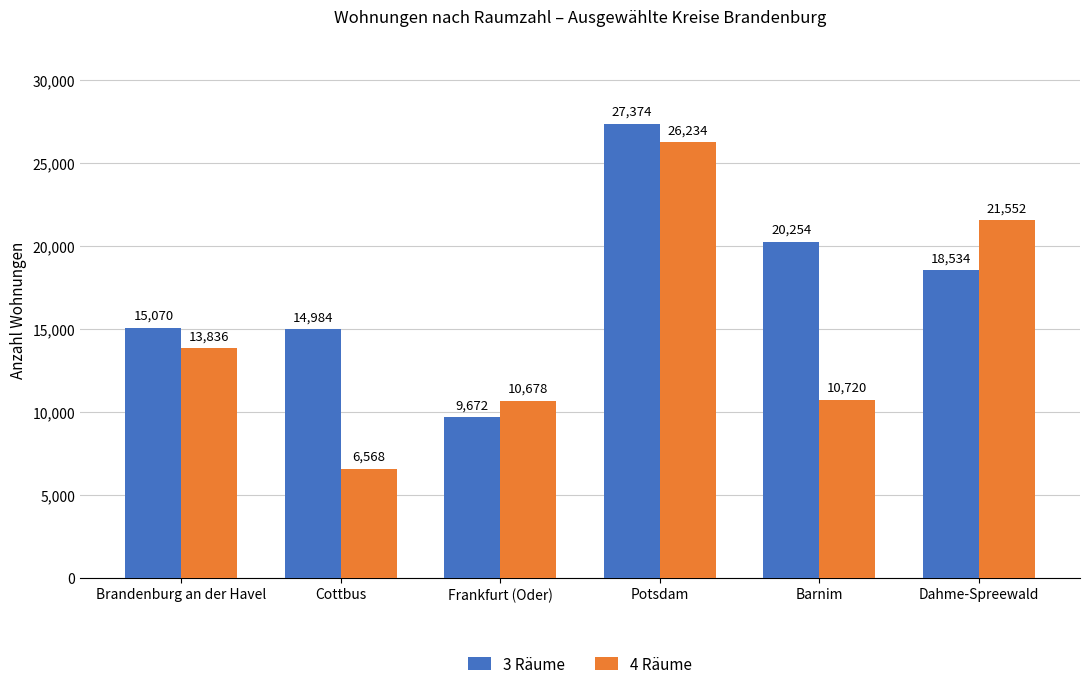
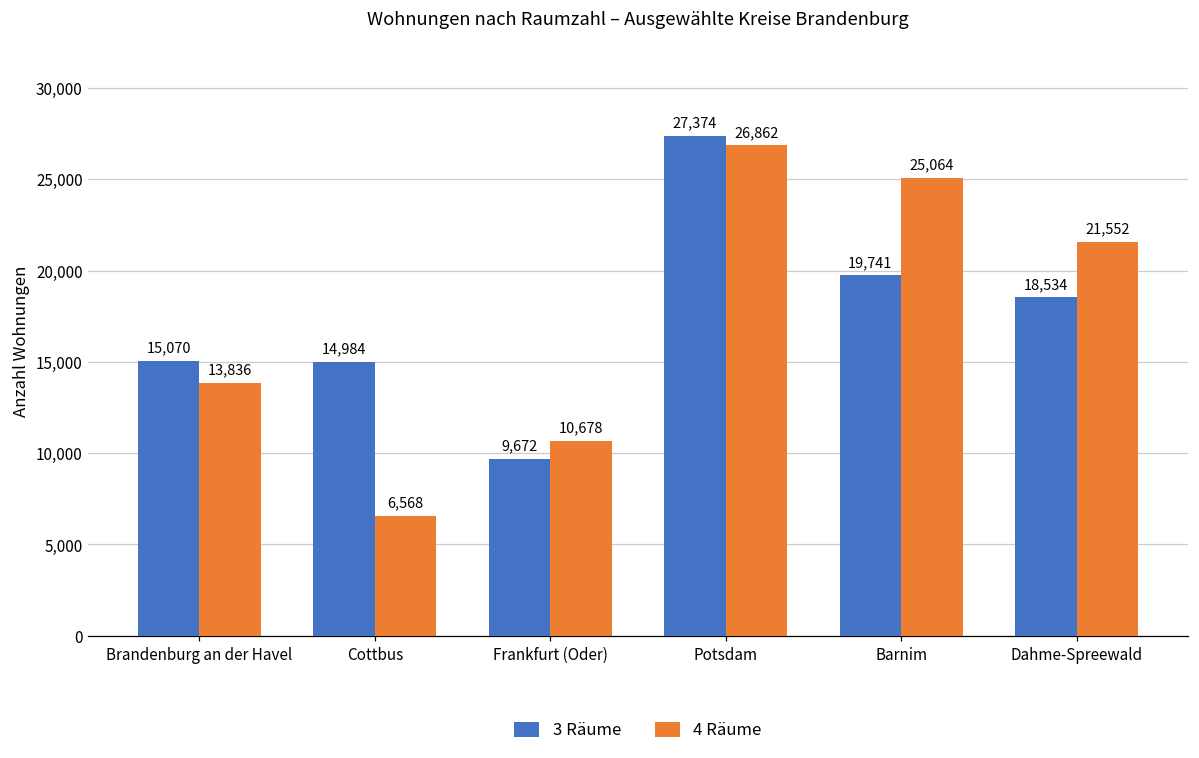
4 Räume, Potsdam: 26,234 -> 26,862
3 Räume, Barnim: 20,254 -> 19,741
4 Räume, Barnim: 10,720 -> 25,064
